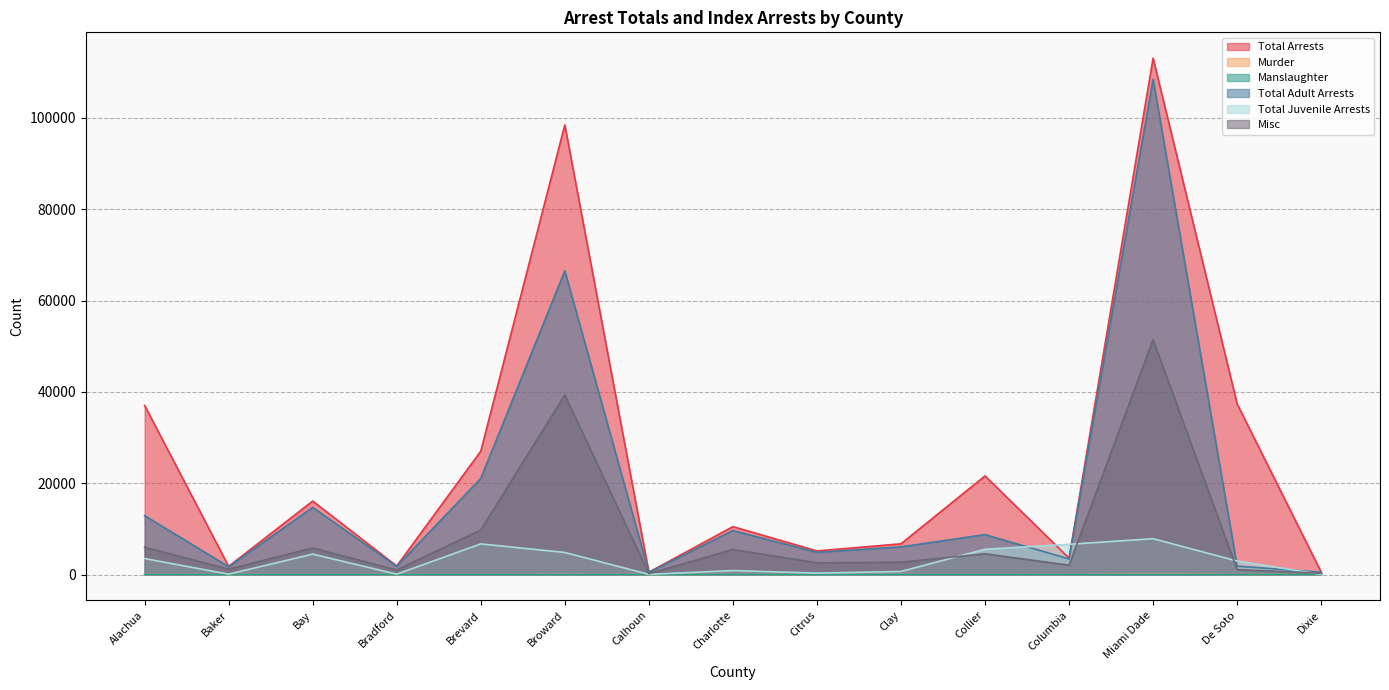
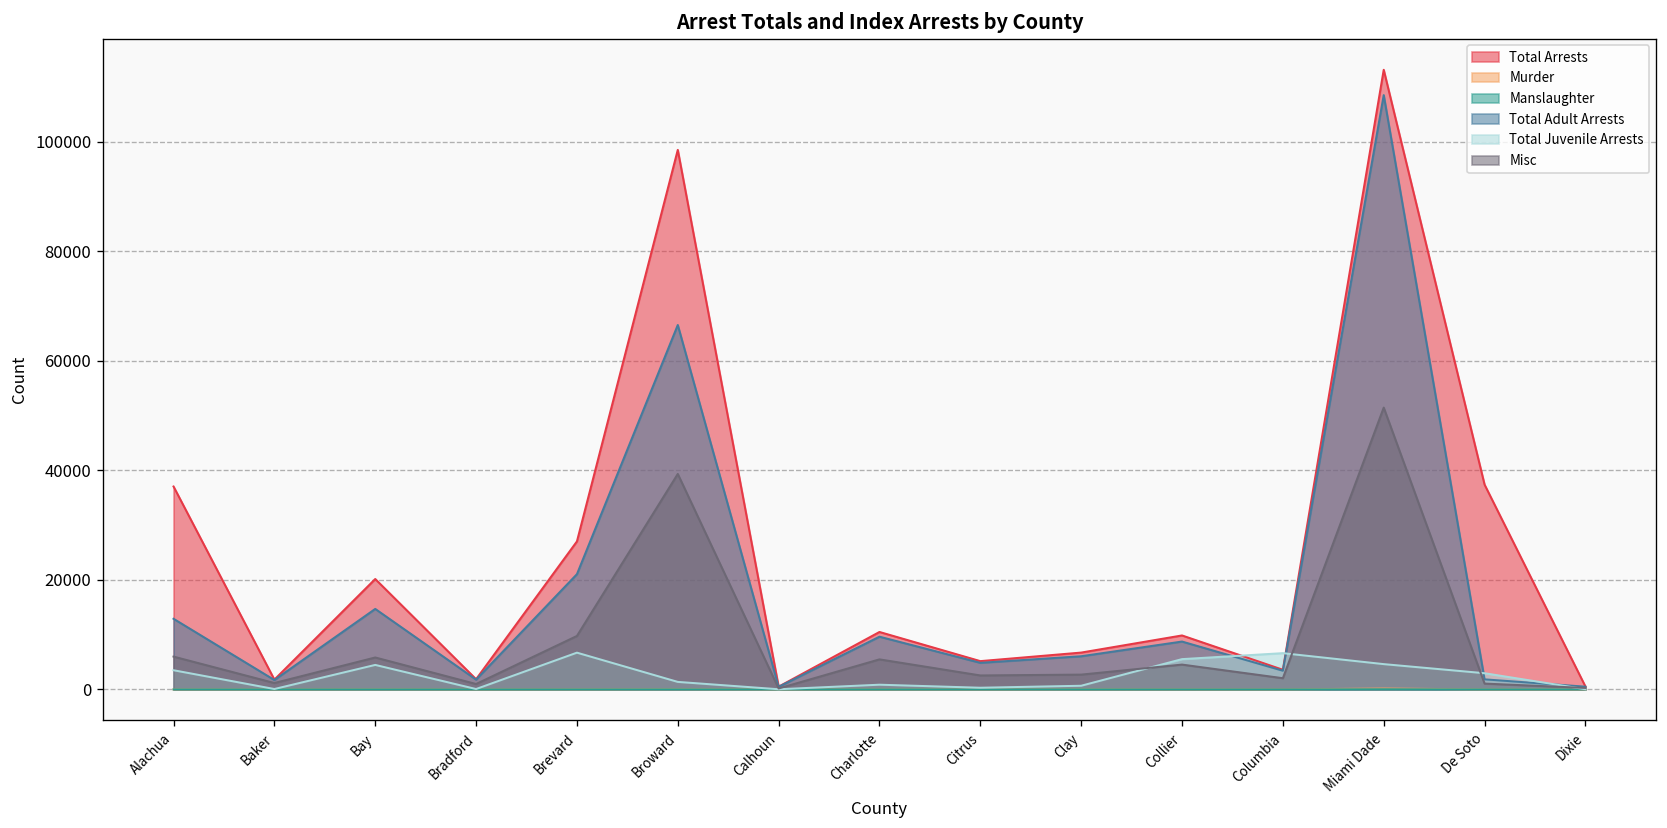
Total Arrests, Bay: 16000 -> 20000
Total Juvenile Arrests, Broward: 5000 -> 1000
Total Arrests, Collier: 22000 -> 10000
Total Juvenile Arrests, Miami Dade: 8000 -> 5000
